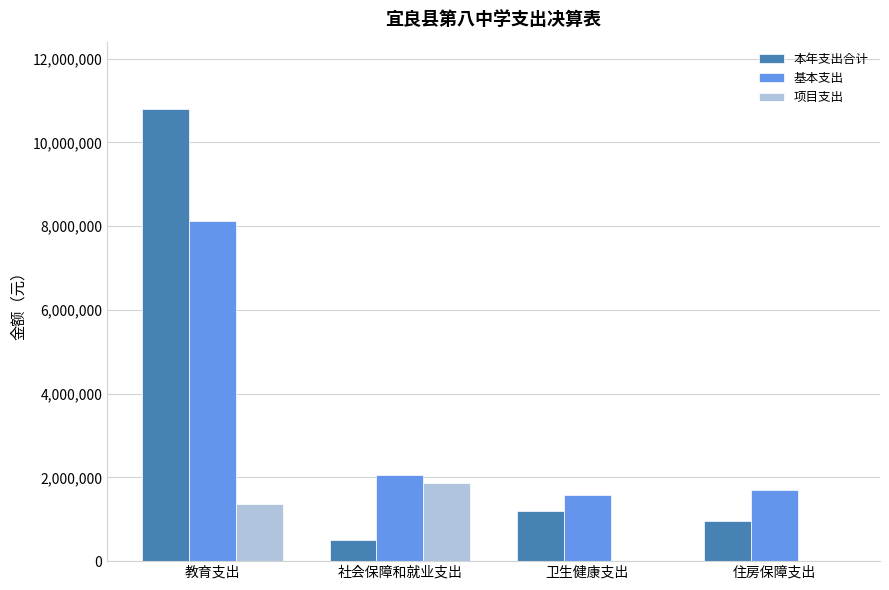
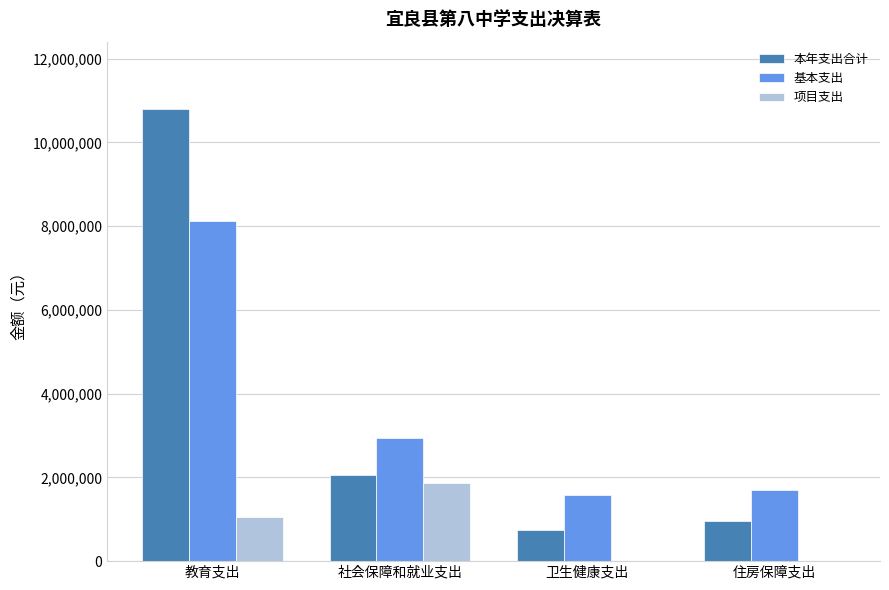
项目支出, 教育支出: 1,400,000 -> 1,000,000
本年支出合计, 社会保障和就业支出: 500,000 -> 2,100,000
基本支出, 社会保障和就业支出: 2,100,000 -> 2,900,000
本年支出合计, 卫生健康支出: 1,200,000 -> 700,000
